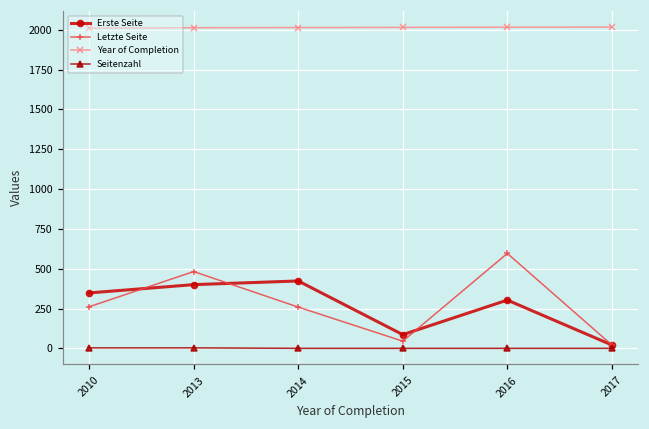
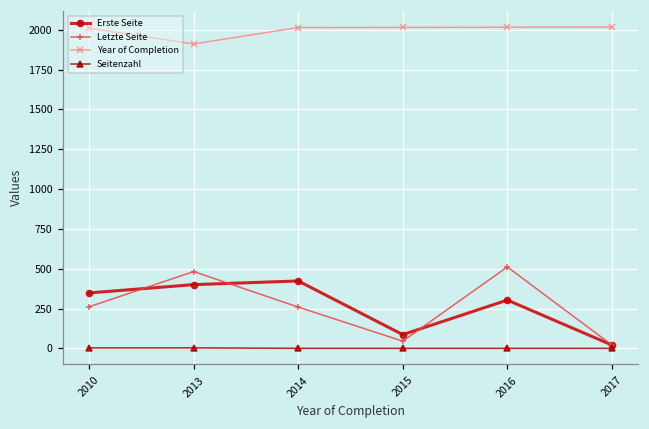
Year of Completion, 2013: 2010 -> 1910
Letzte Seite, 2016: 600 -> 510
